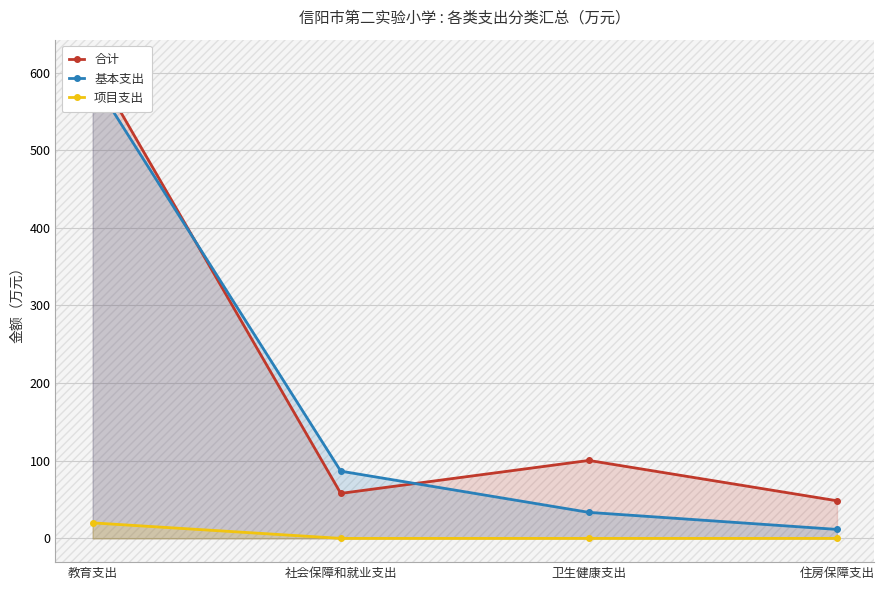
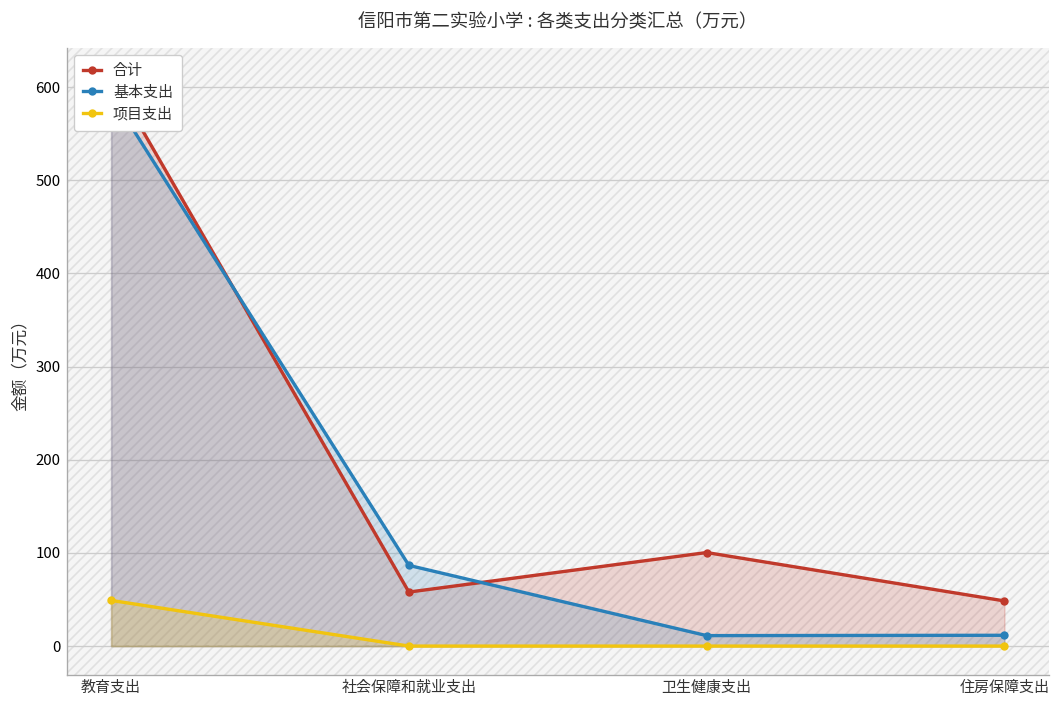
项目支出, 教育支出: 20 -> 50
基本支出, 卫生健康支出: 30 -> 10
